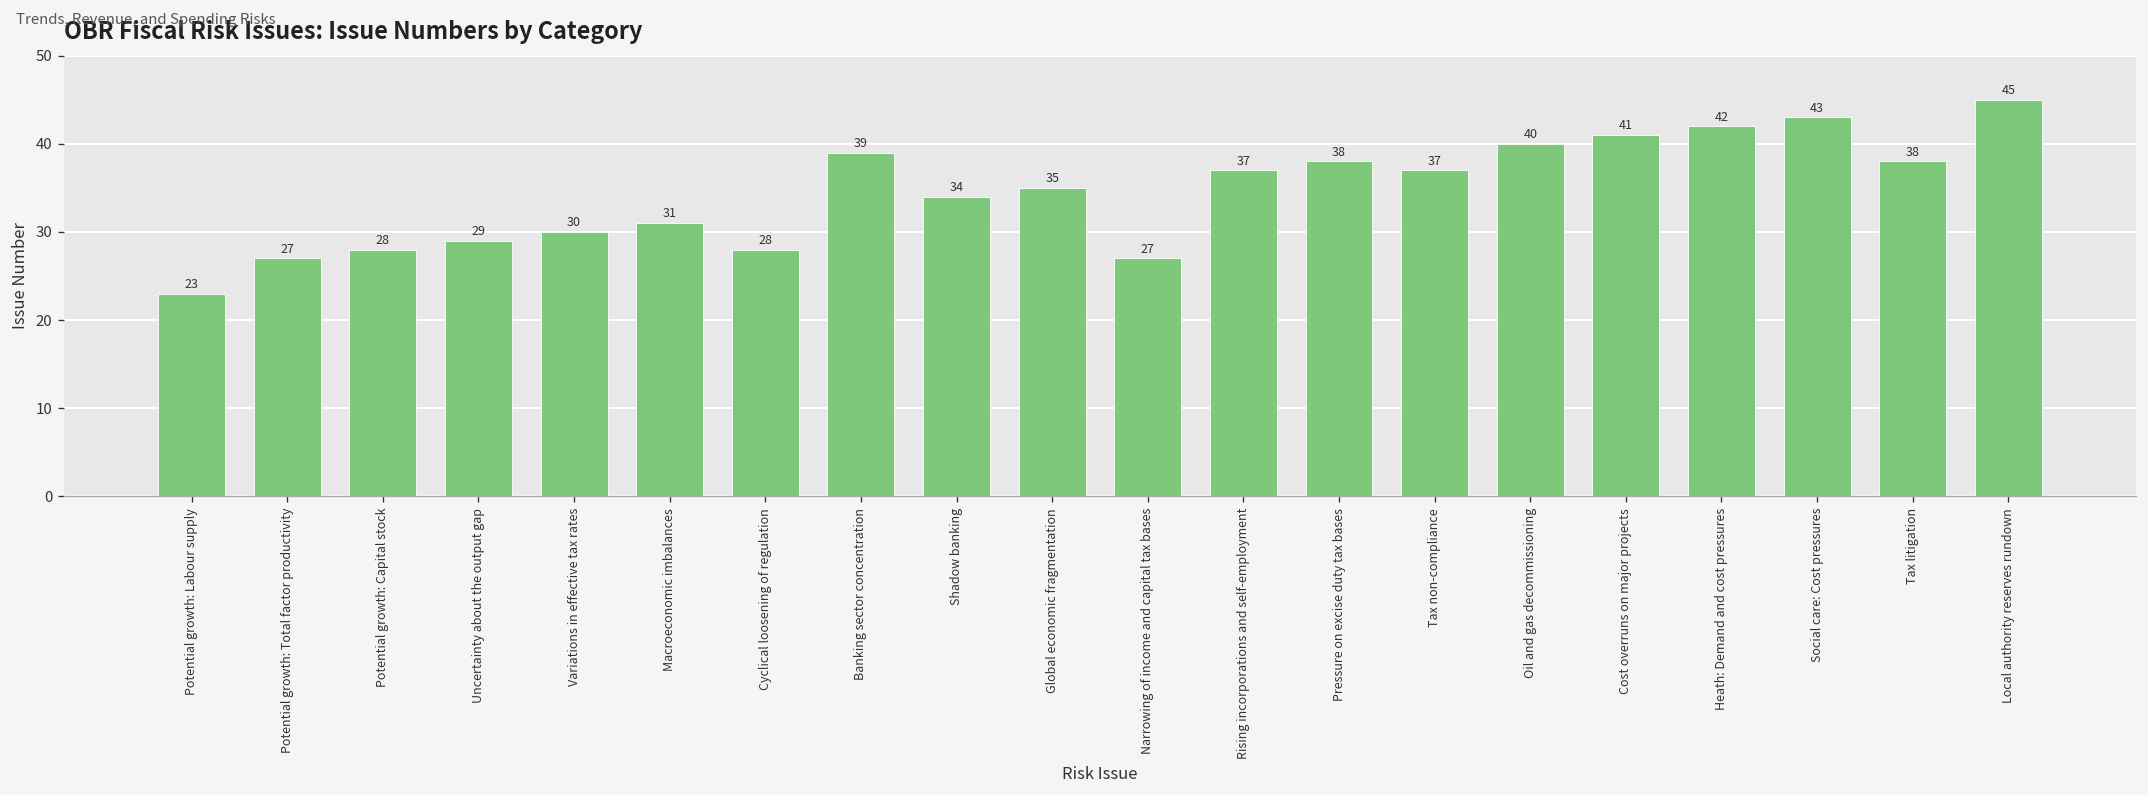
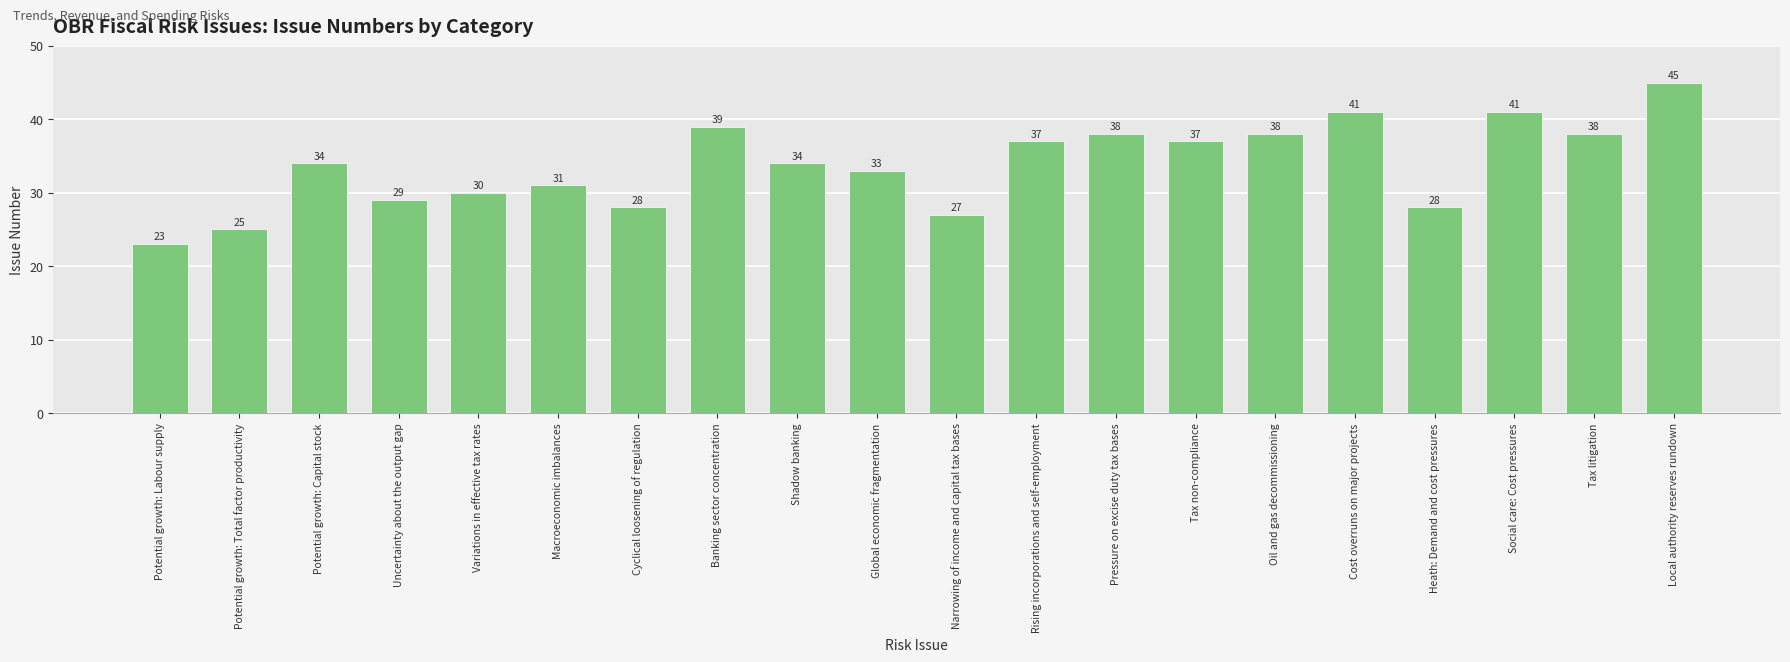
Potential growth: Total factor productivity: 27 -> 25
Potential growth: Capital stock: 28 -> 34
Global economic fragmentation: 35 -> 33
Oil and gas decommissioning: 40 -> 38
Heath: Demand and cost pressures: 42 -> 28
Social care: Cost pressures: 43 -> 41
